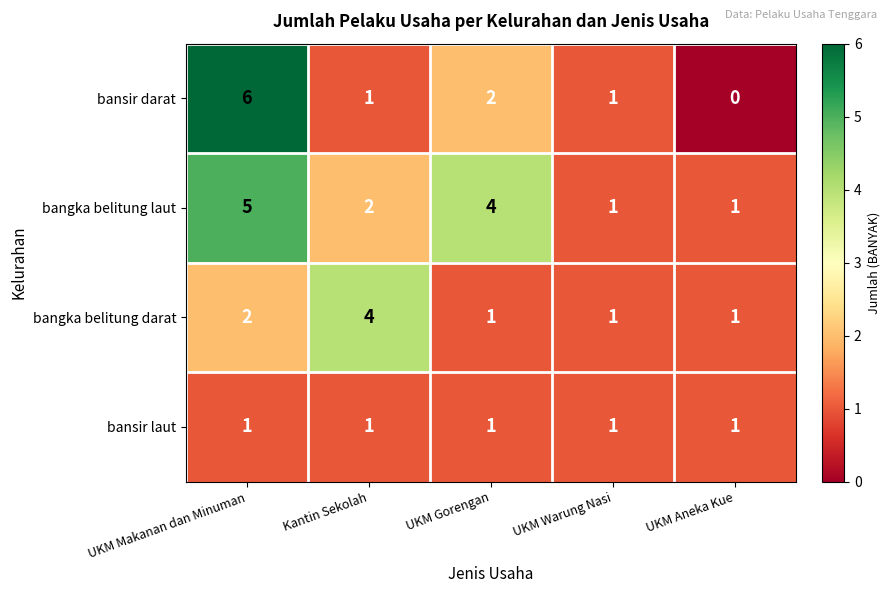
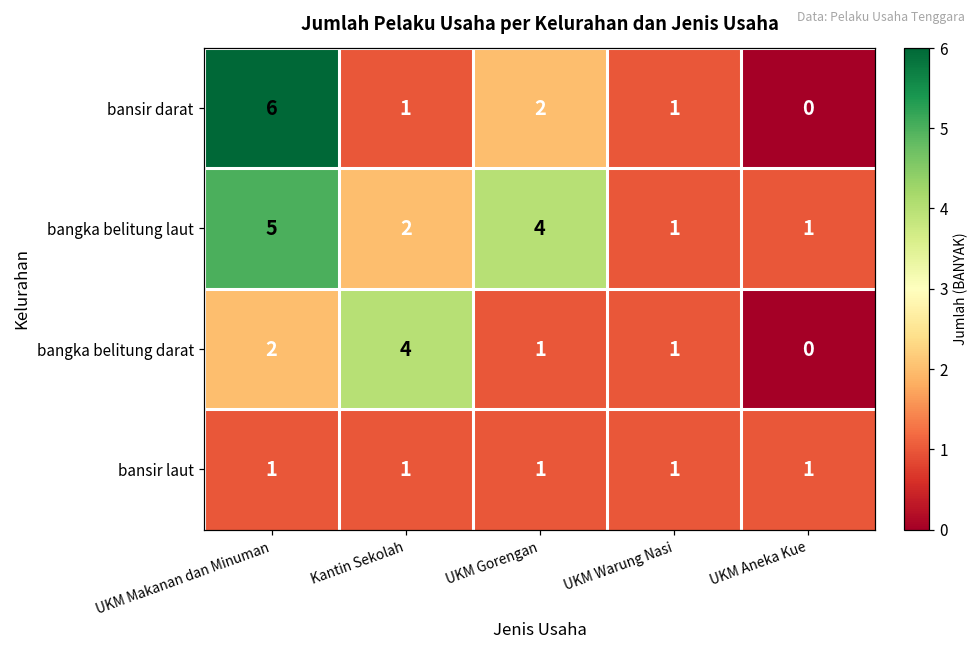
bangka belitung darat, UKM Aneka Kue: 1 -> 0
